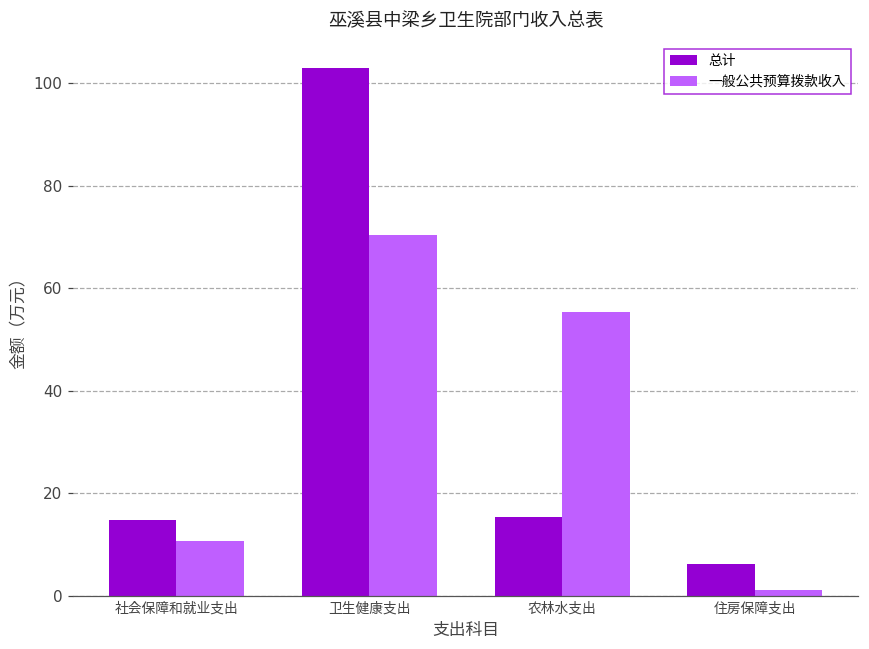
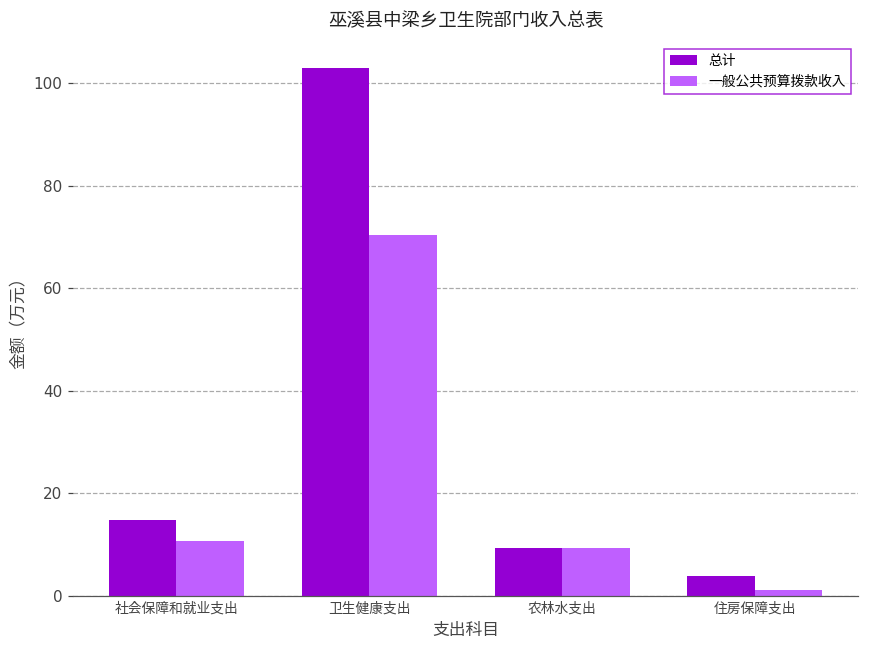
总计, 农林水支出: 15 -> 9
一般公共预算拨款收入, 农林水支出: 55 -> 9
总计, 住房保障支出: 6 -> 4
